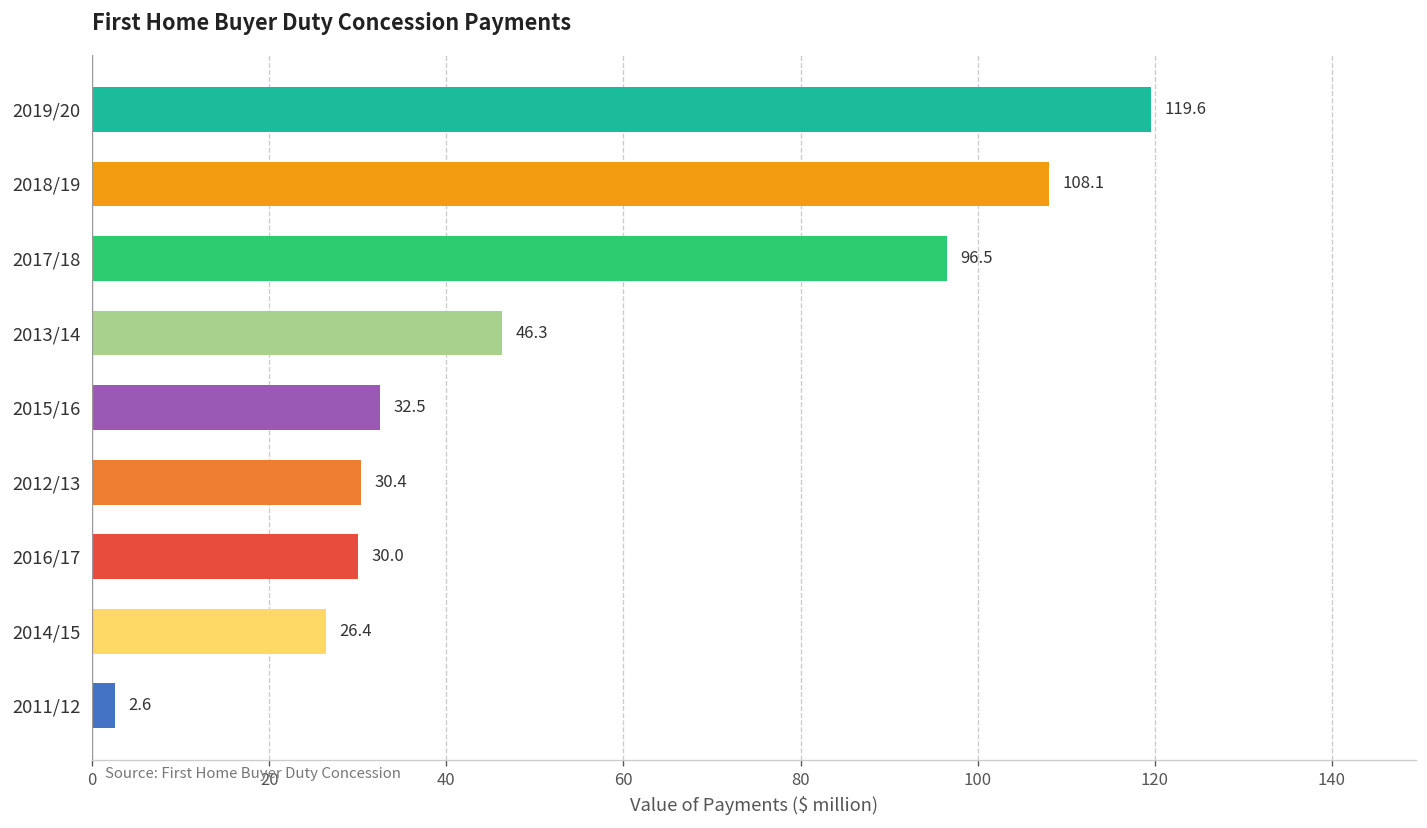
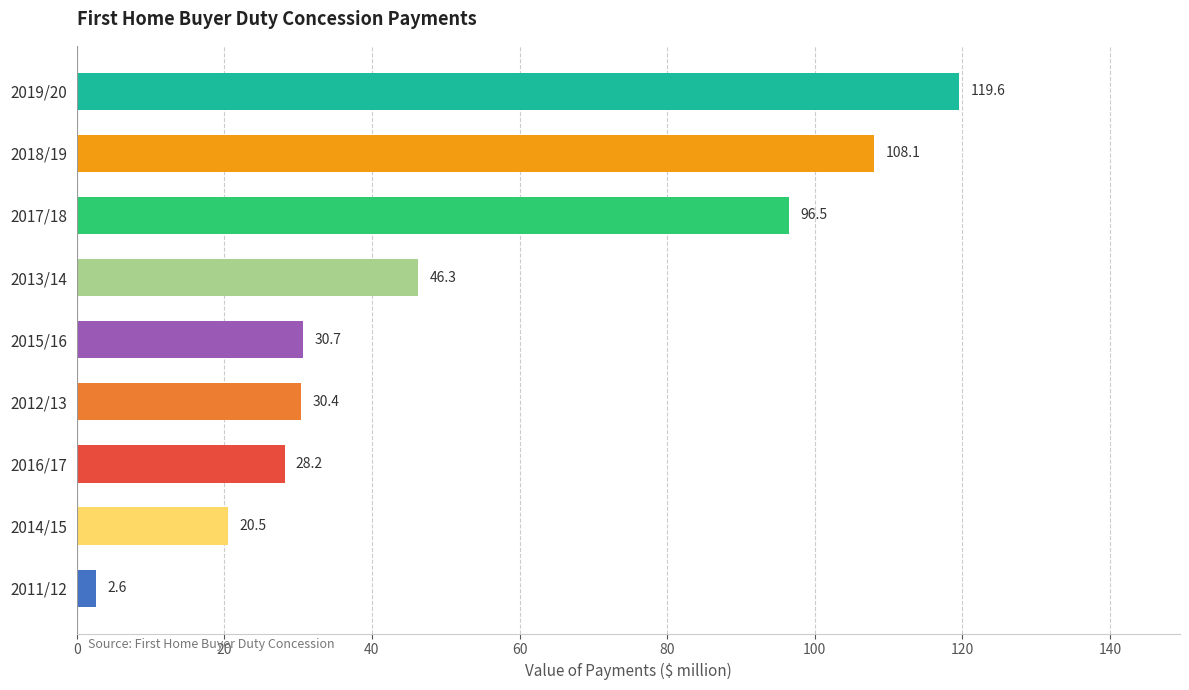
2015/16: 32.5 -> 30.7
2016/17: 30.0 -> 28.2
2014/15: 26.4 -> 20.5
